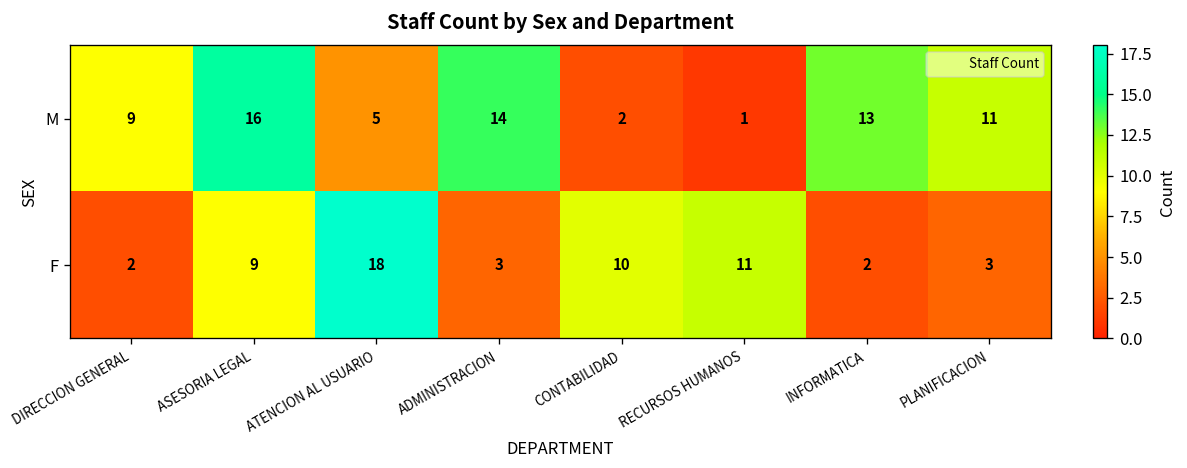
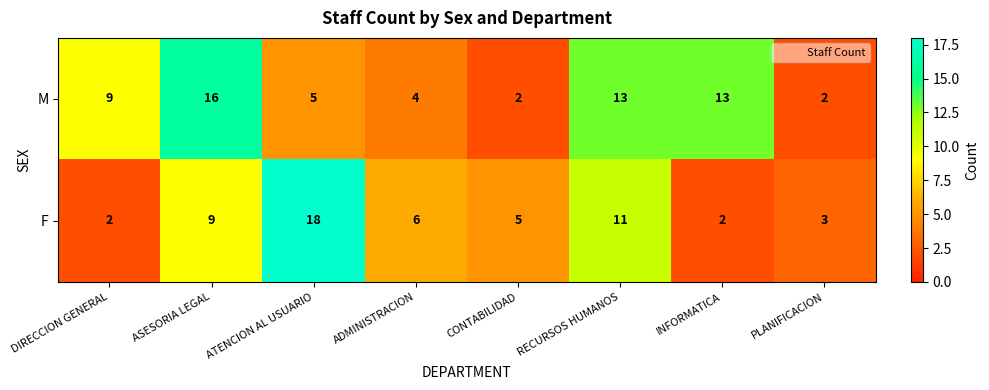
M, ADMINISTRACION: 14 -> 4
M, RECURSOS HUMANOS: 1 -> 13
M, PLANIFICACION: 11 -> 2
F, ADMINISTRACION: 3 -> 6
F, CONTABILIDAD: 10 -> 5
